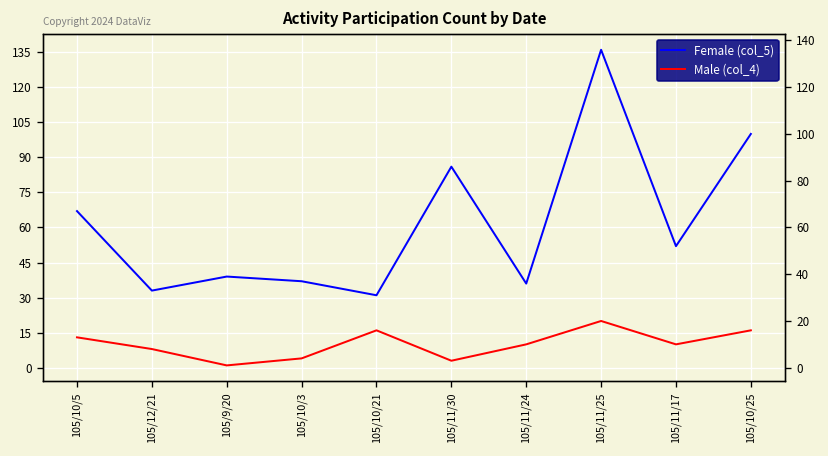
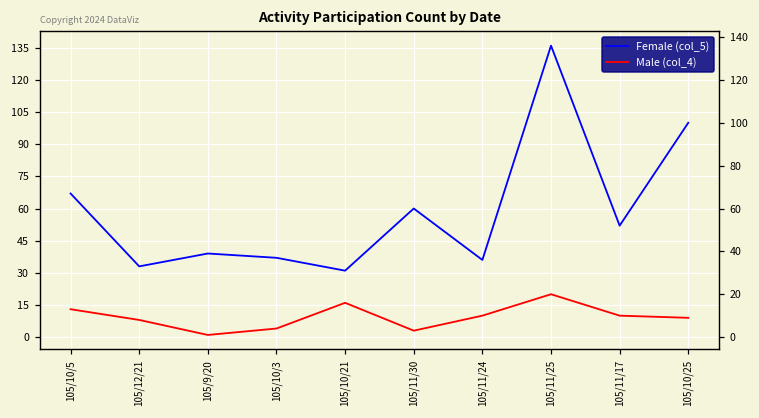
Female (col_5), 105/11/30: 86 -> 60
Male (col_4), 105/10/25: 16 -> 9
